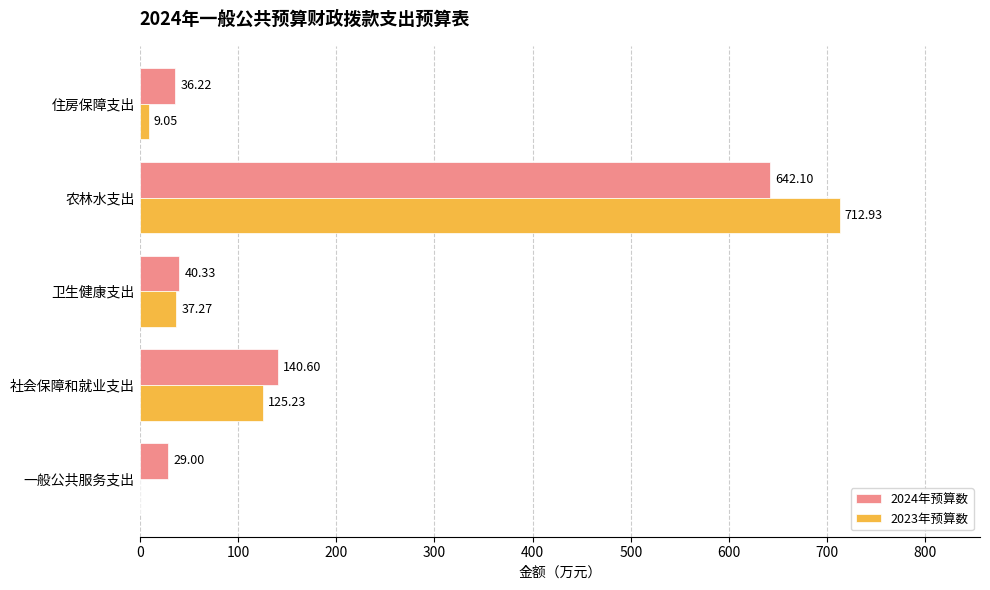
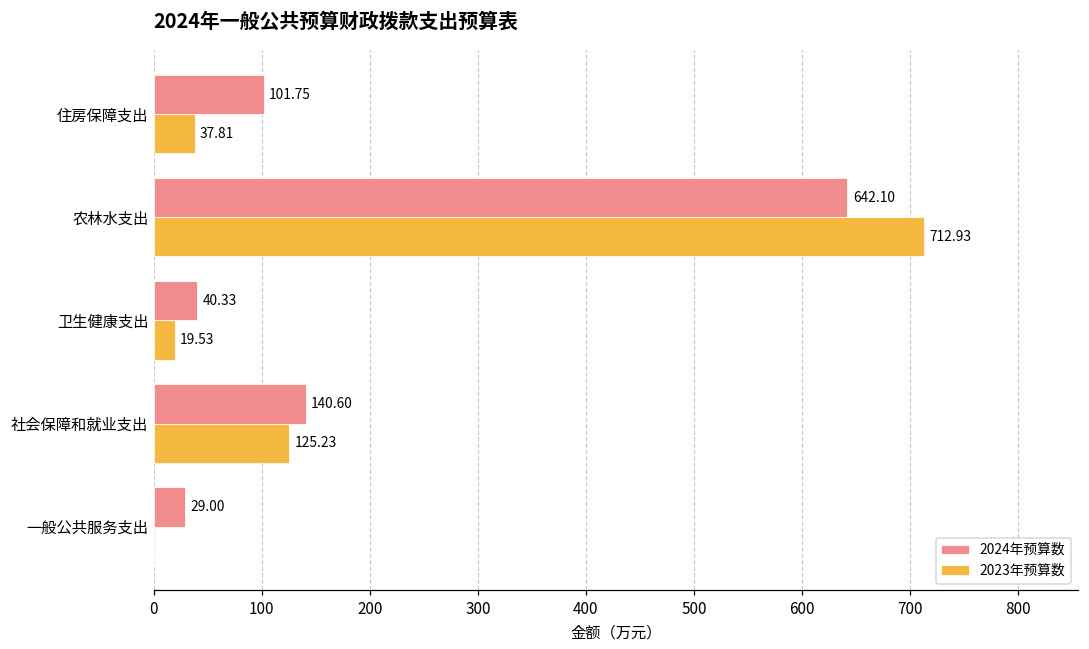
2024年预算数, 住房保障支出: 36.22 -> 101.75
2023年预算数, 住房保障支出: 9.05 -> 37.81
2023年预算数, 卫生健康支出: 37.27 -> 19.53
